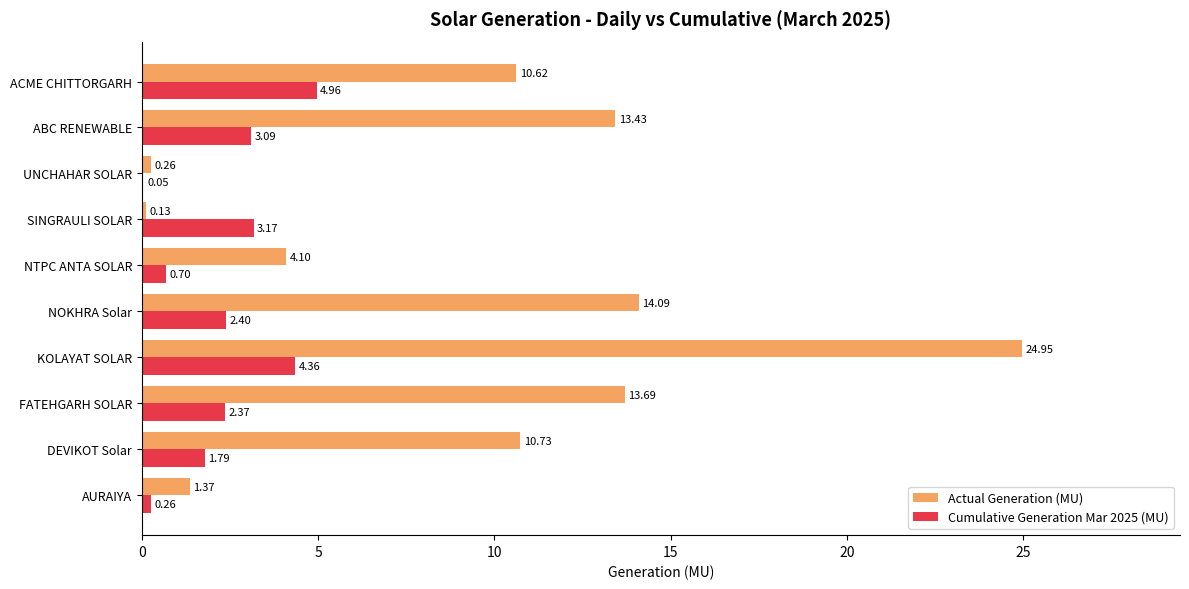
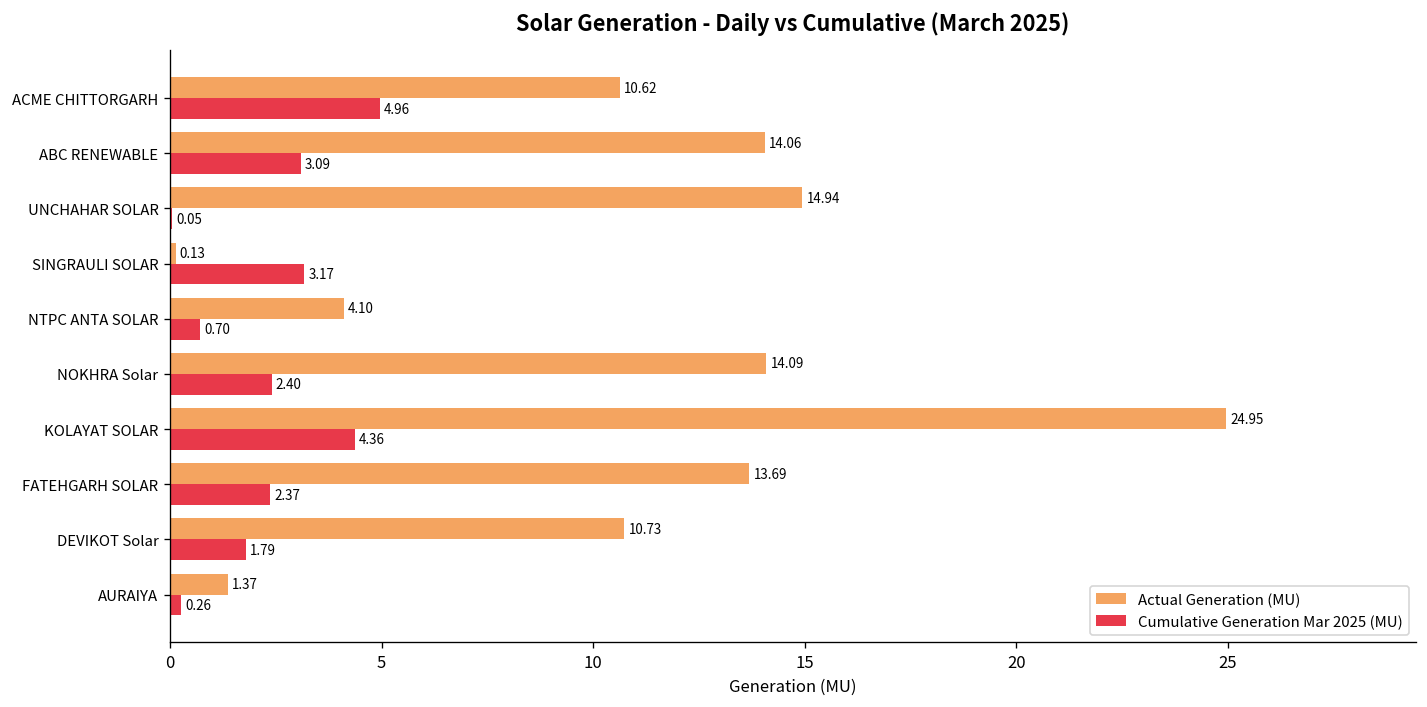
Actual Generation (MU), ABC RENEWABLE: 13.43 -> 14.06
Actual Generation (MU), UNCHAHAR SOLAR: 0.26 -> 14.94
